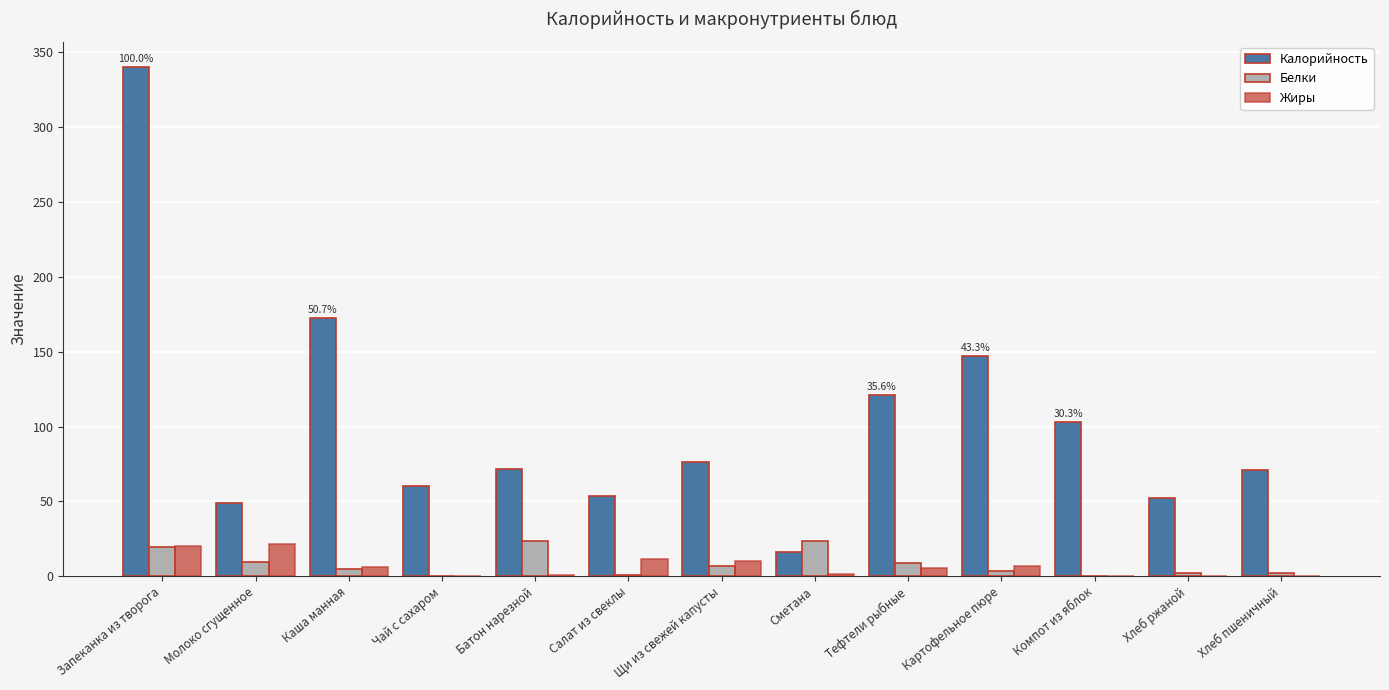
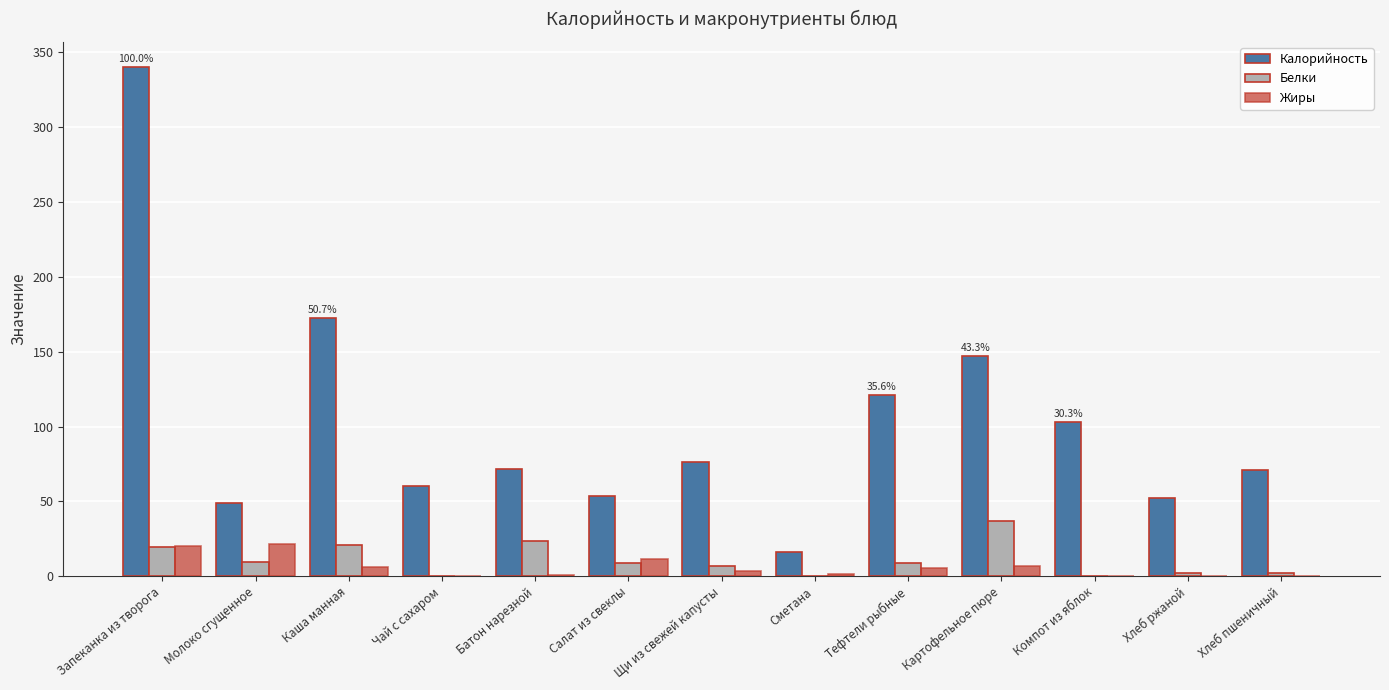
Белки, Каша манная: 5 -> 21
Белки, Салат из свеклы: 1 -> 9
Жиры, Щи из свежей капусты: 10 -> 4
Белки, Сметана: 23 -> 0
Белки, Картофельное пюре: 3 -> 37
